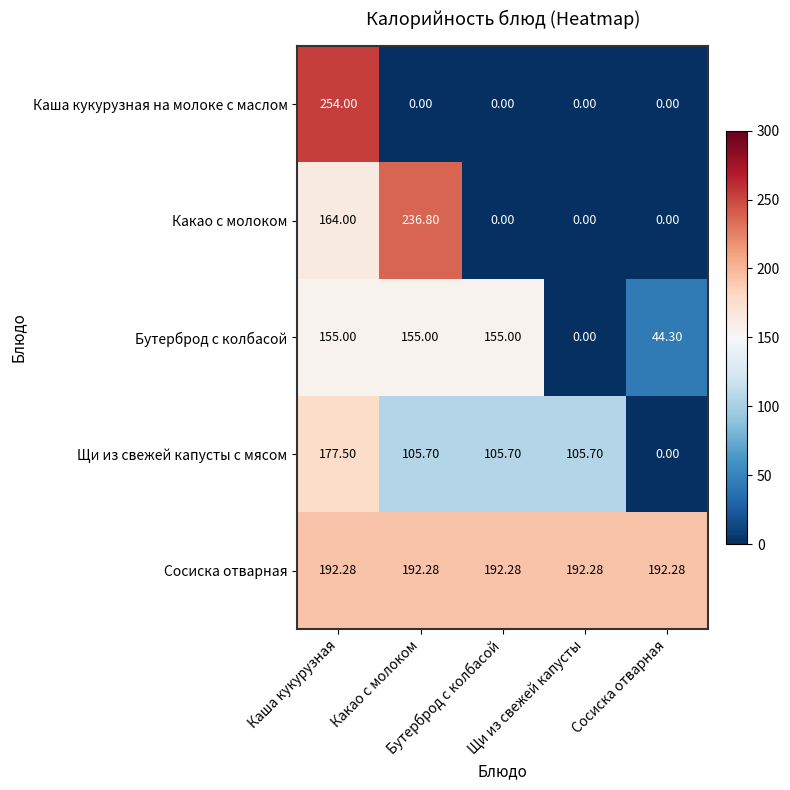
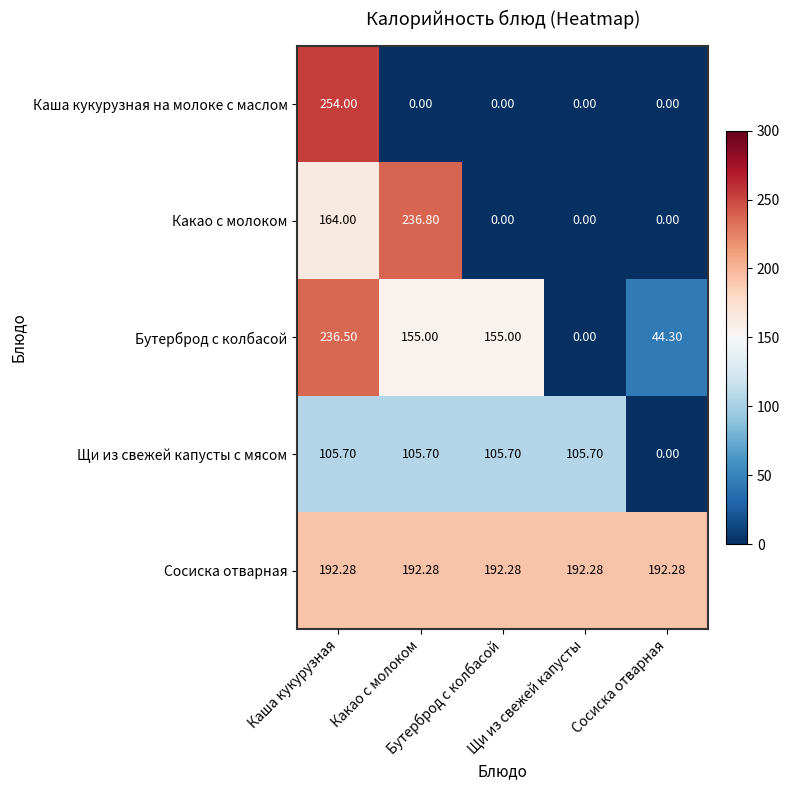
Бутерброд с колбасой, Каша кукурузная: 155.00 -> 236.50
Щи из свежей капусты с мясом, Каша кукурузная: 177.50 -> 105.70
